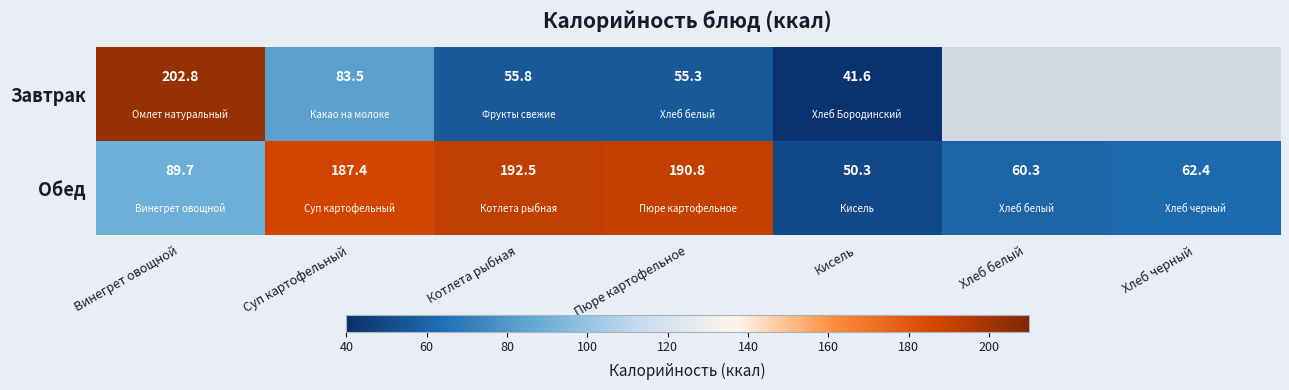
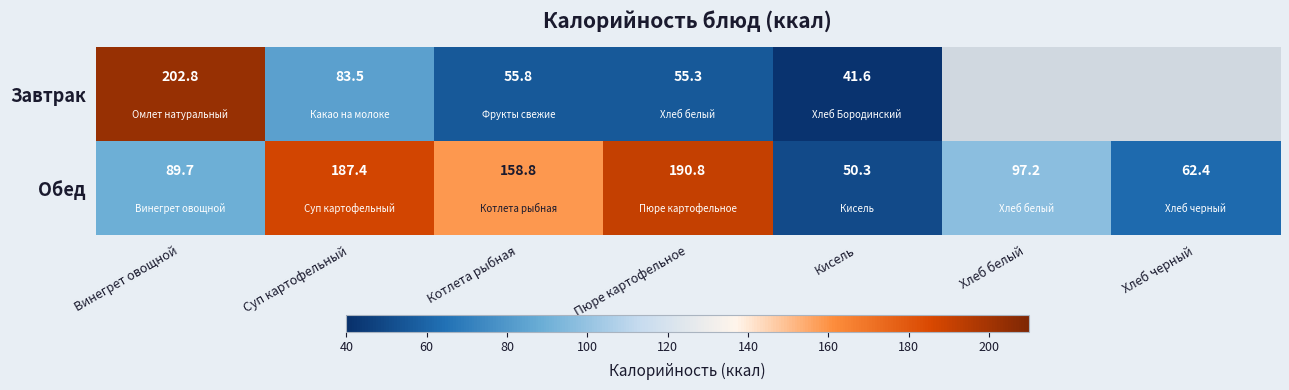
Обед, Котлета рыбная: 192.5 -> 158.8
Обед, Хлеб белый: 60.3 -> 97.2
